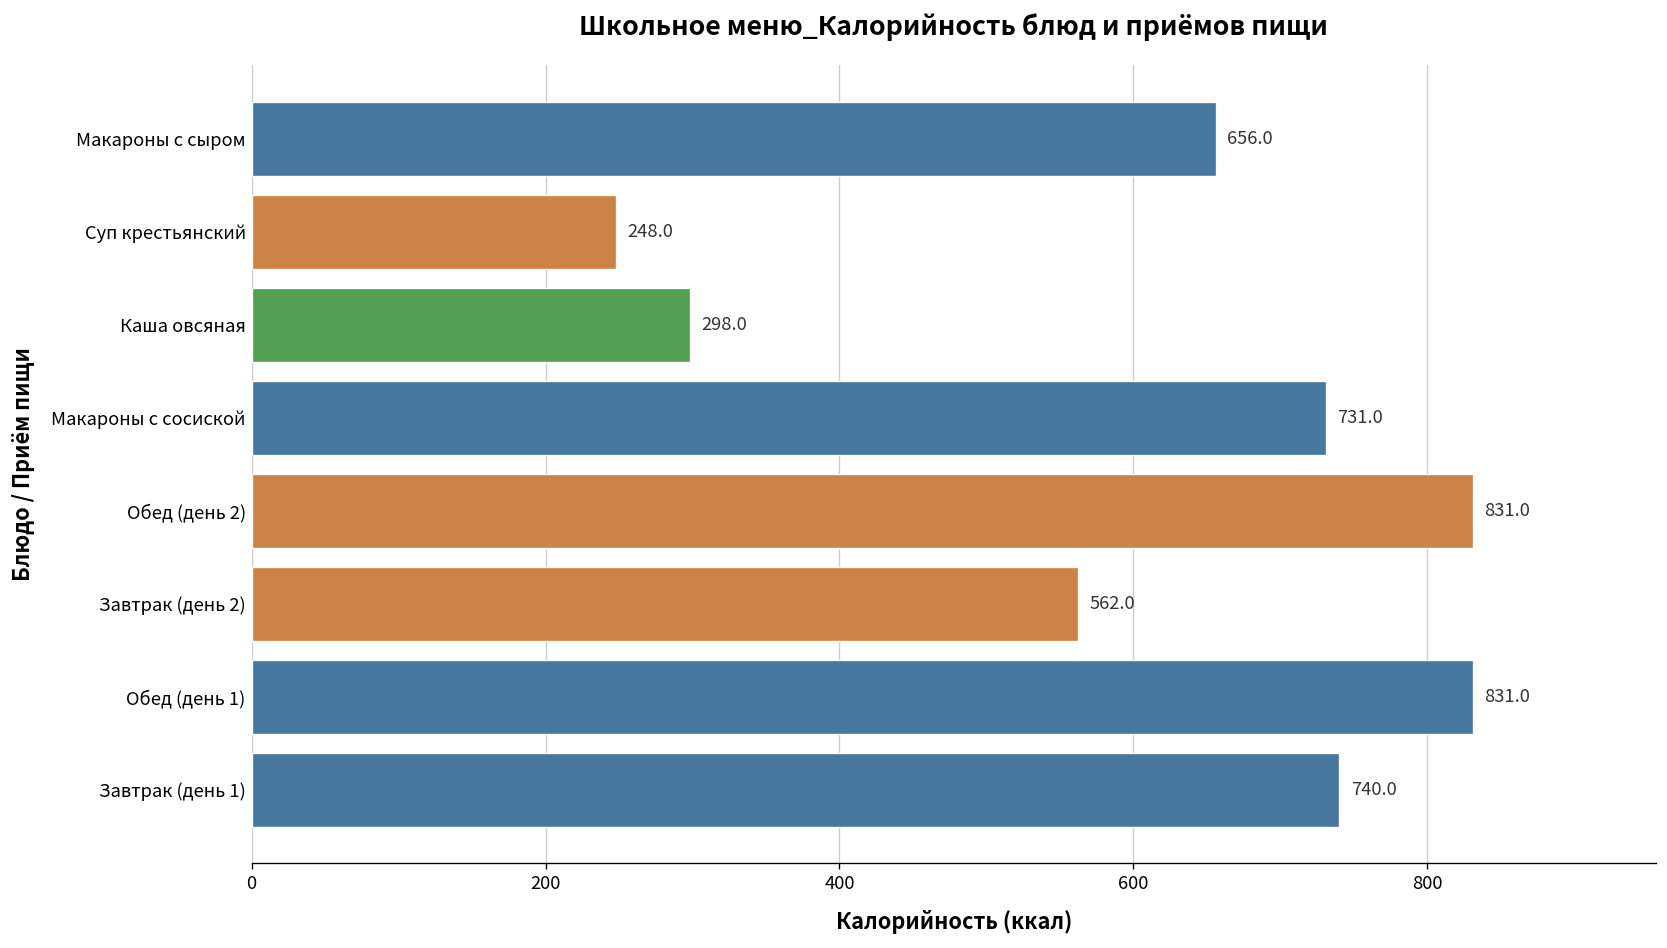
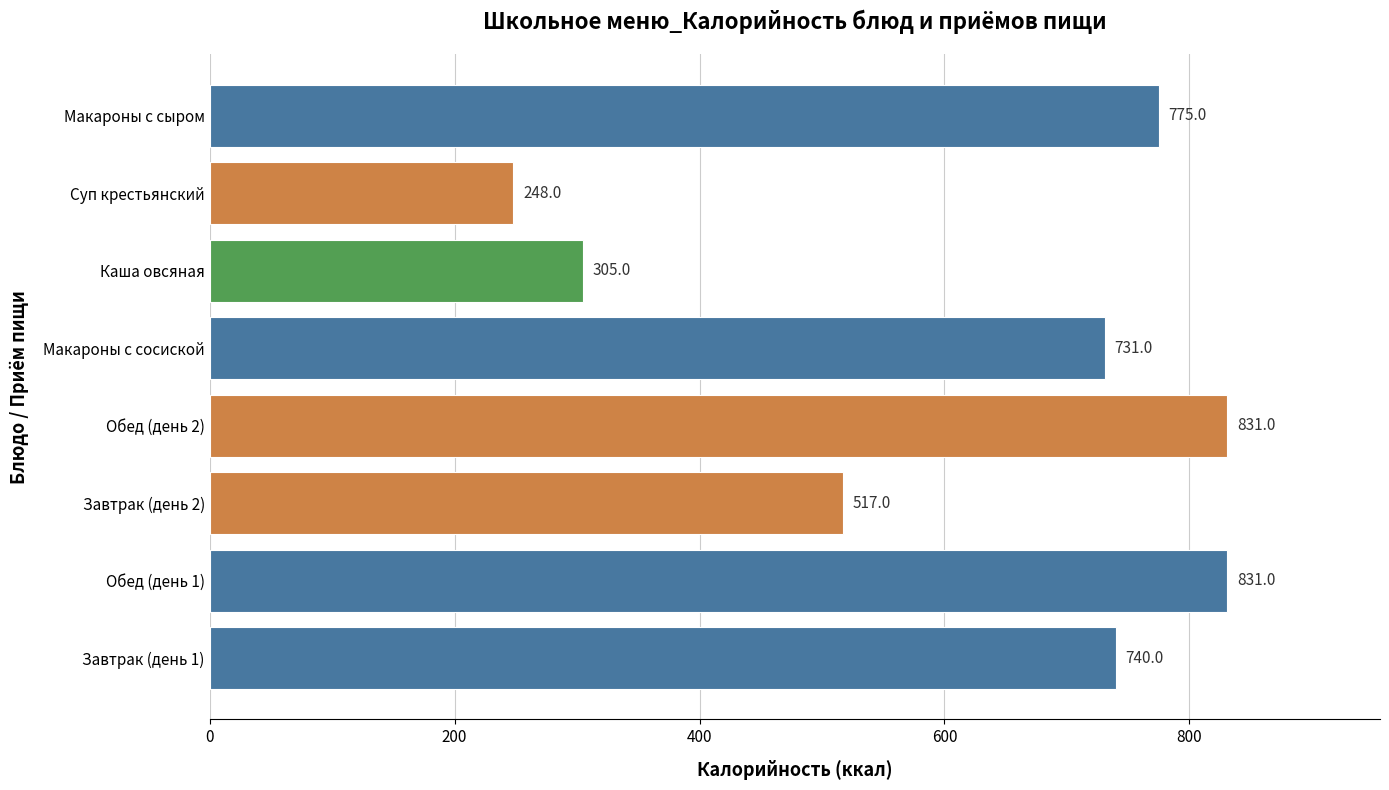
Макароны с сыром: 656.0 -> 775.0
Каша овсяная: 298.0 -> 305.0
Завтрак (день 2): 562.0 -> 517.0
